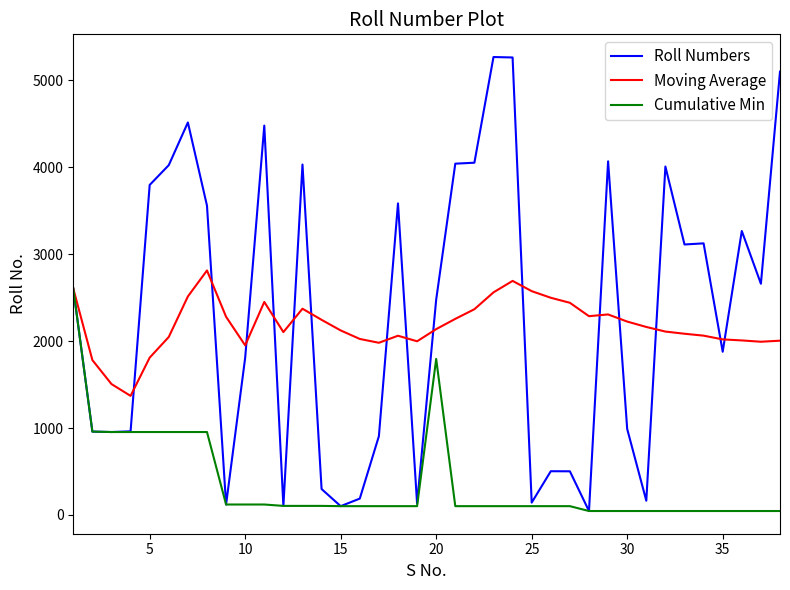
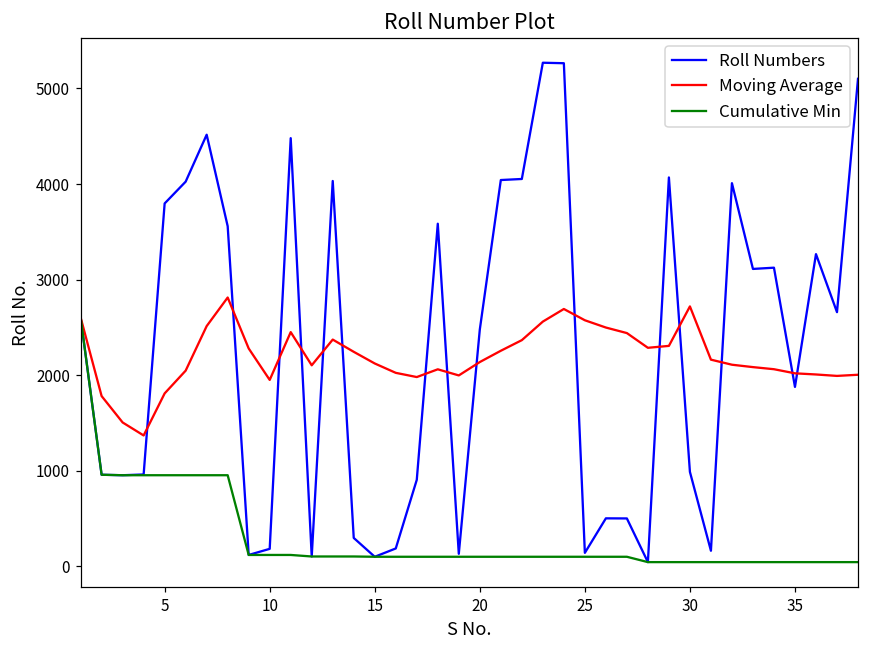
Roll Numbers, 10: 1800 -> 200
Cumulative Min, 20: 1800 -> 100
Moving Average, 30: 2200 -> 2700
